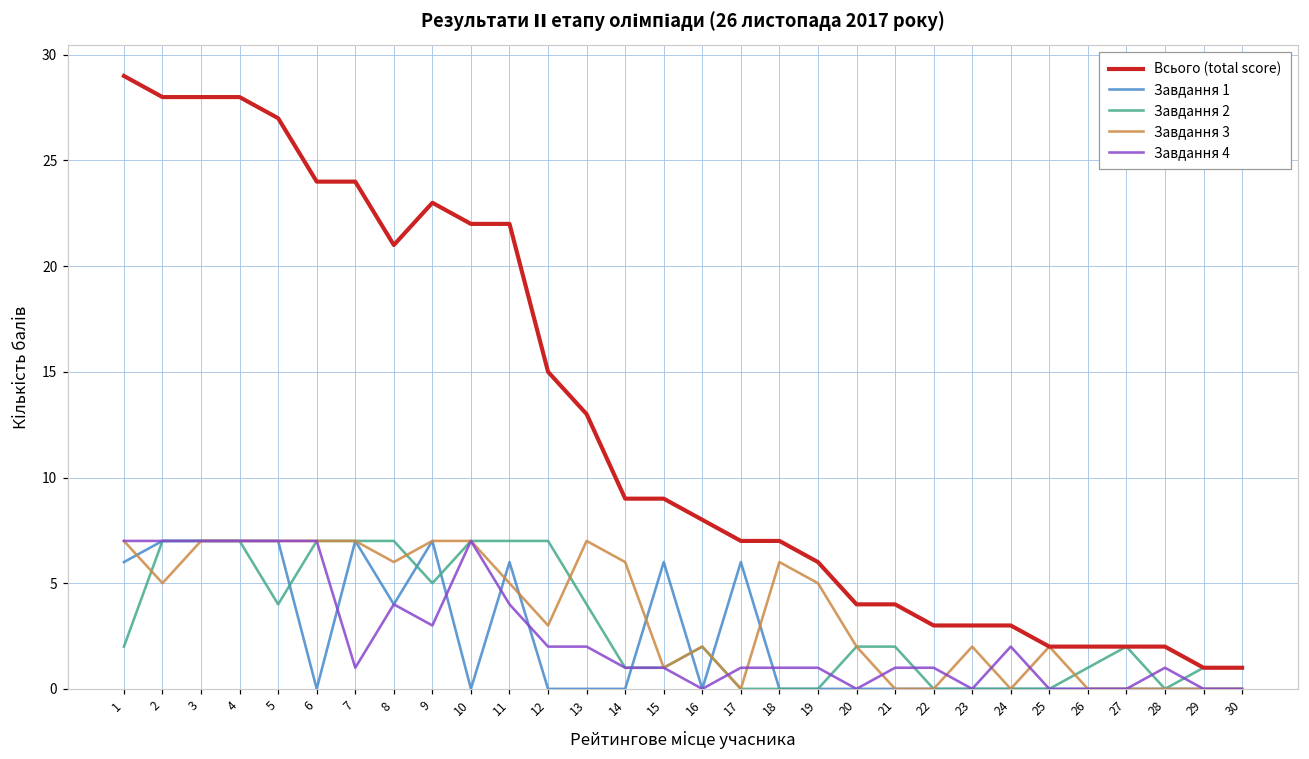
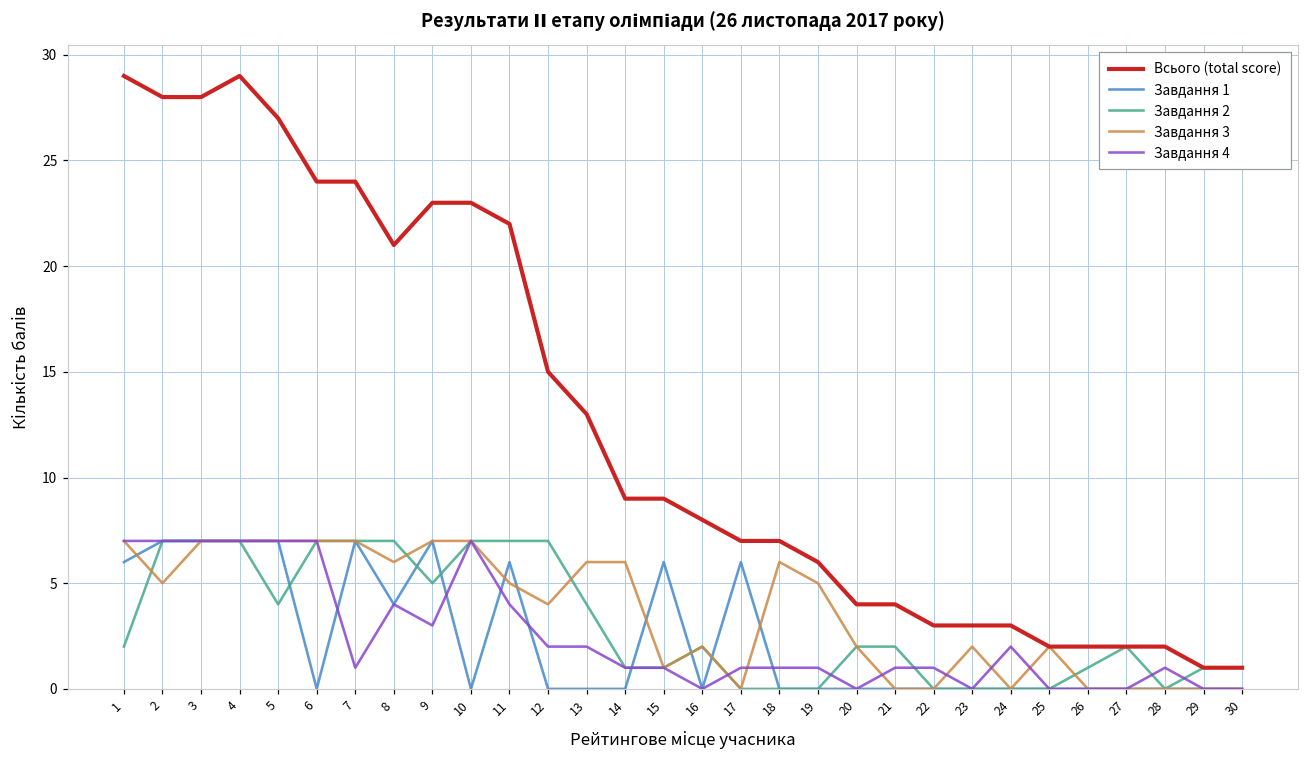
Всього (total score), 4: 28 -> 29
Всього (total score), 10: 22 -> 23
Завдання 3, 12: 3 -> 4
Завдання 3, 13: 7 -> 6
